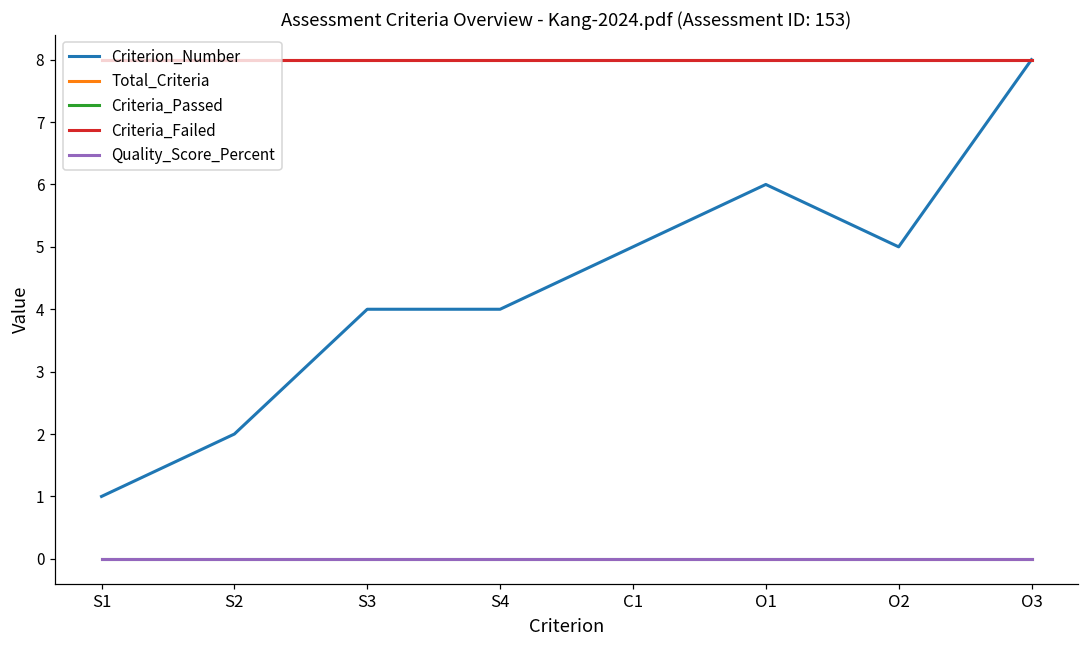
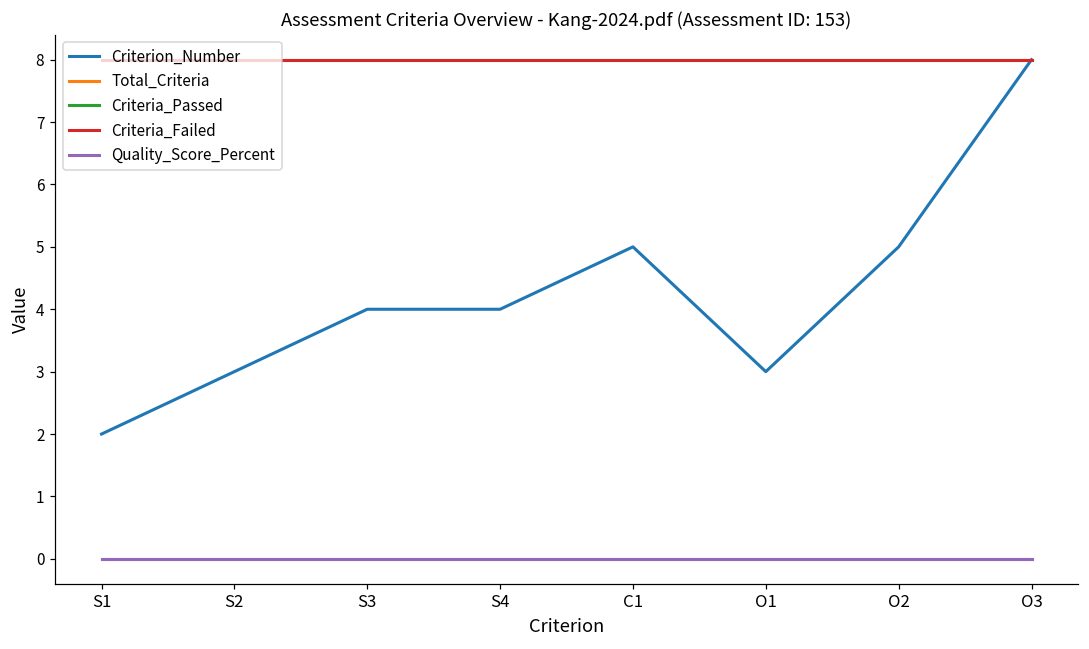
Criterion_Number, S1: 1 -> 2
Criterion_Number, S2: 2 -> 3
Criterion_Number, O1: 6 -> 3
